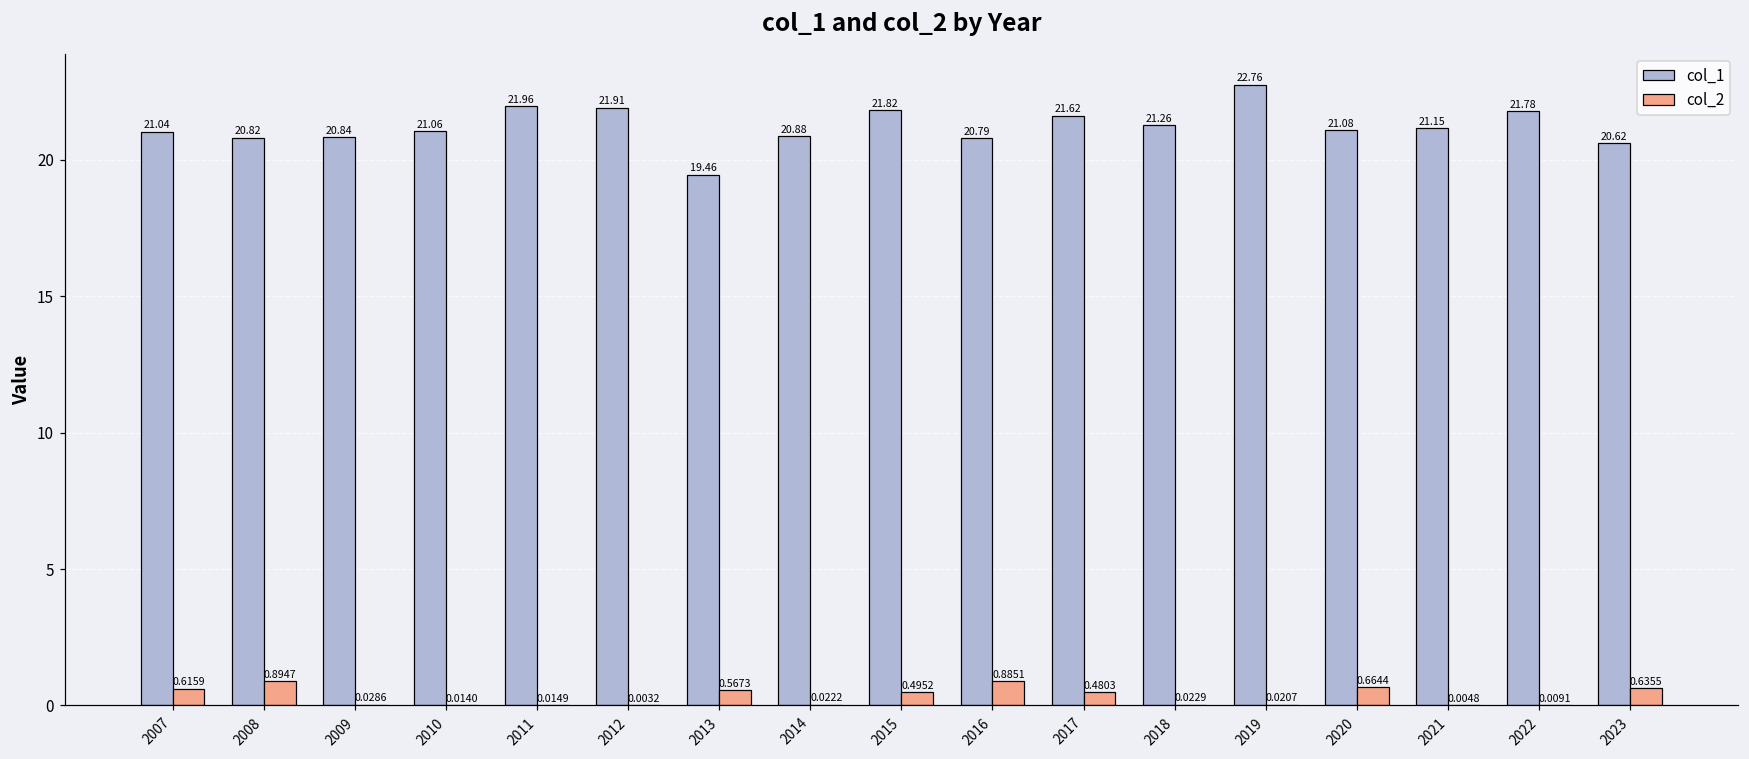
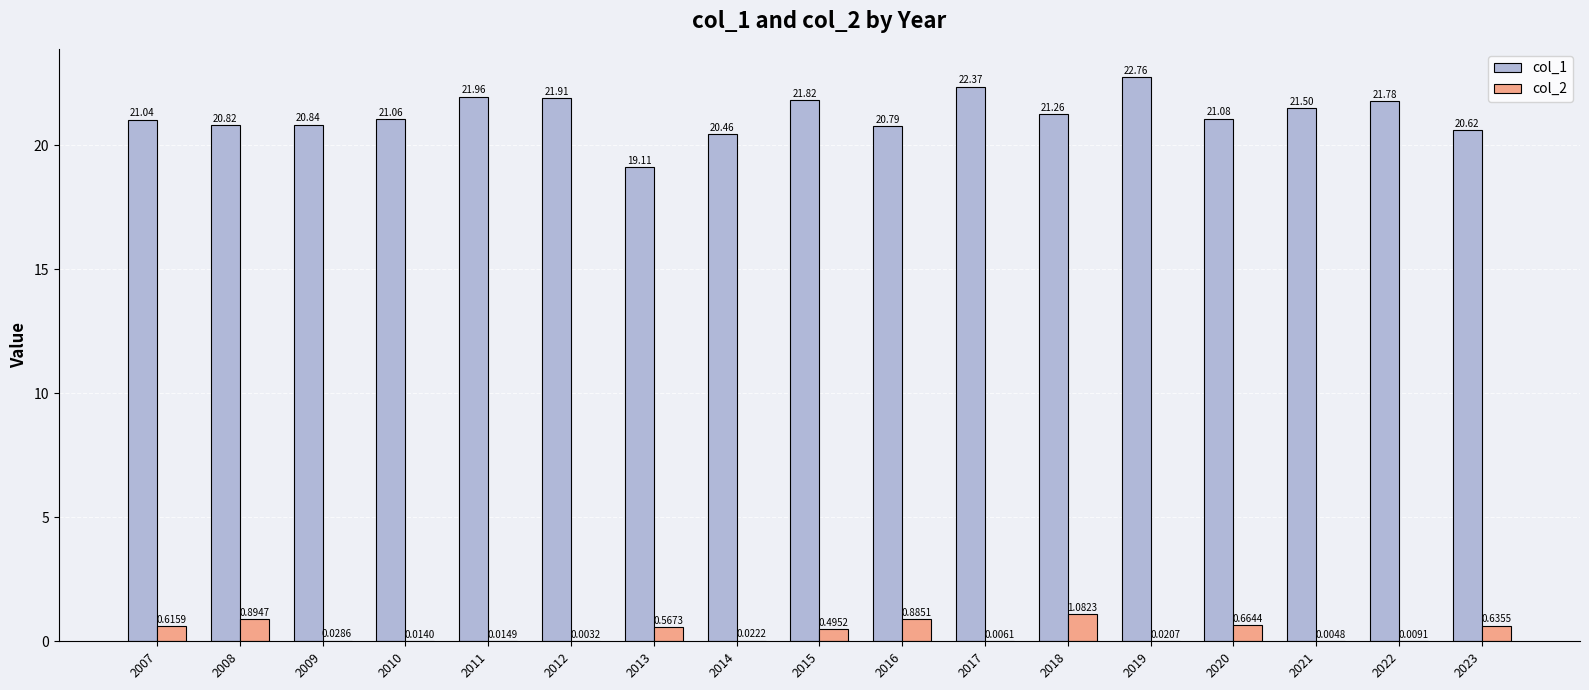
col_1, 2013: 19.46 -> 19.11
col_1, 2014: 20.88 -> 20.46
col_1, 2017: 21.62 -> 22.37
col_2, 2017: 0.4803 -> 0.0061
col_2, 2018: 0.0229 -> 1.0823
col_1, 2021: 21.15 -> 21.50
